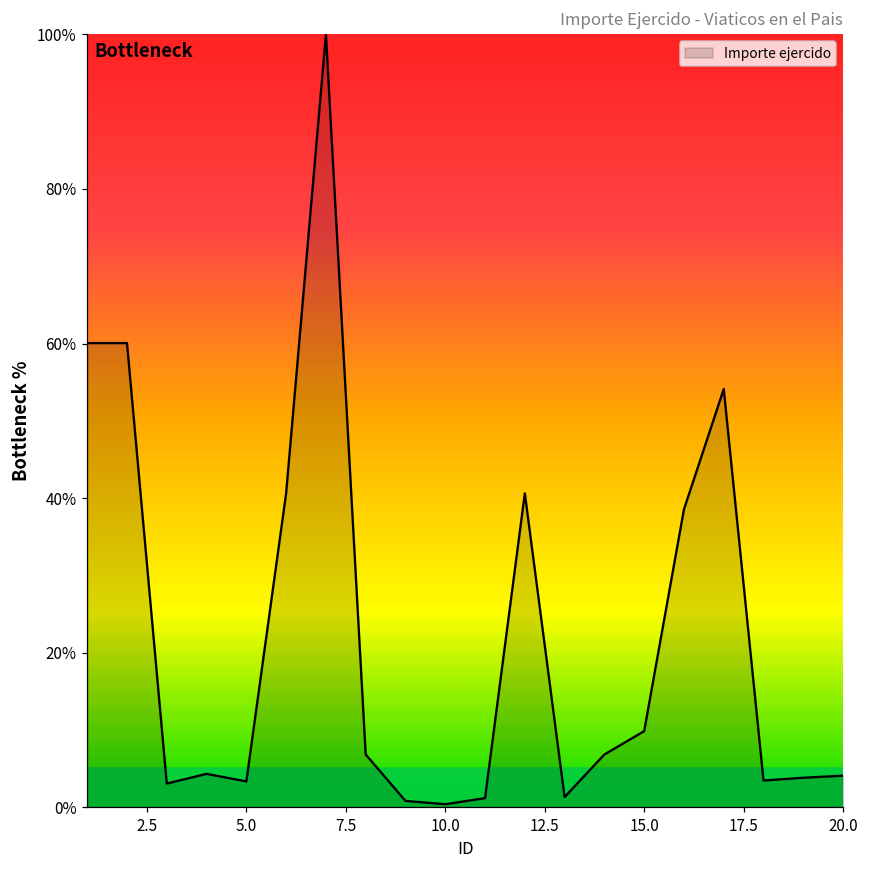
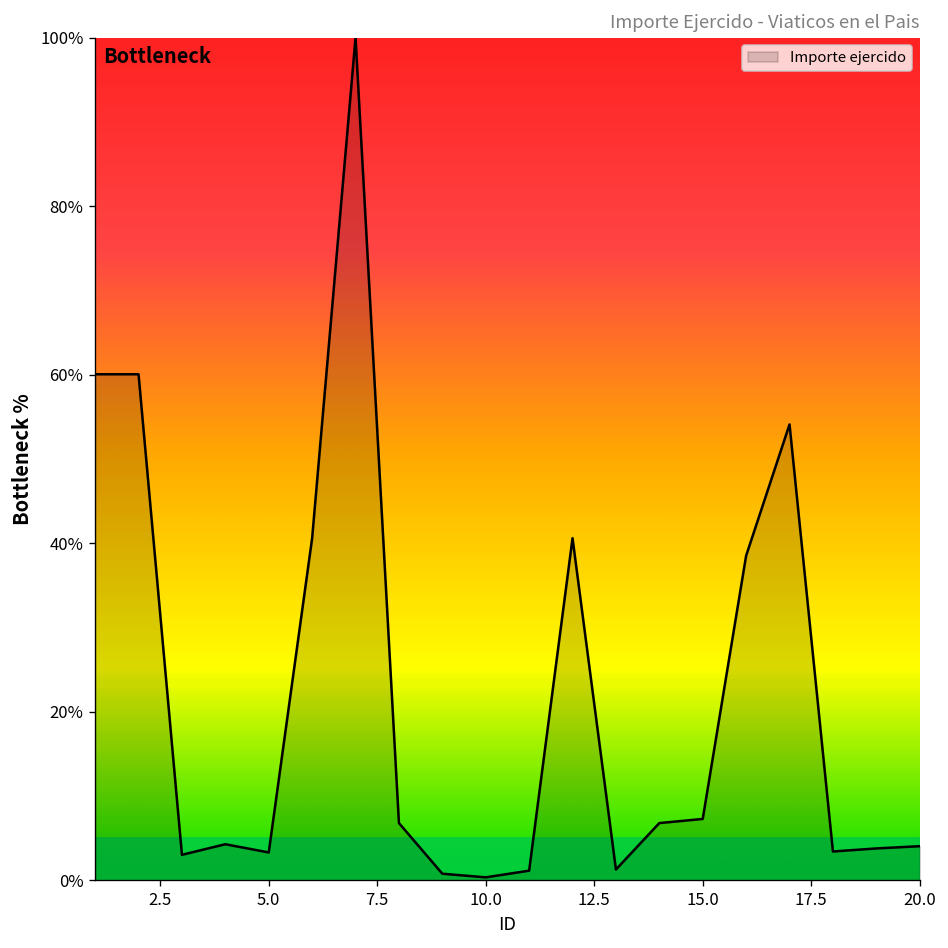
15.0: 10% -> 7%
